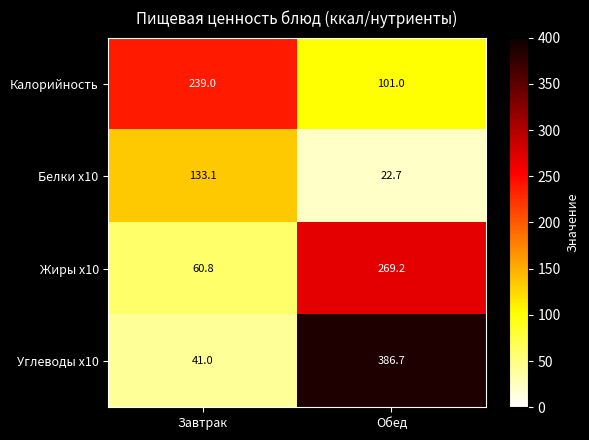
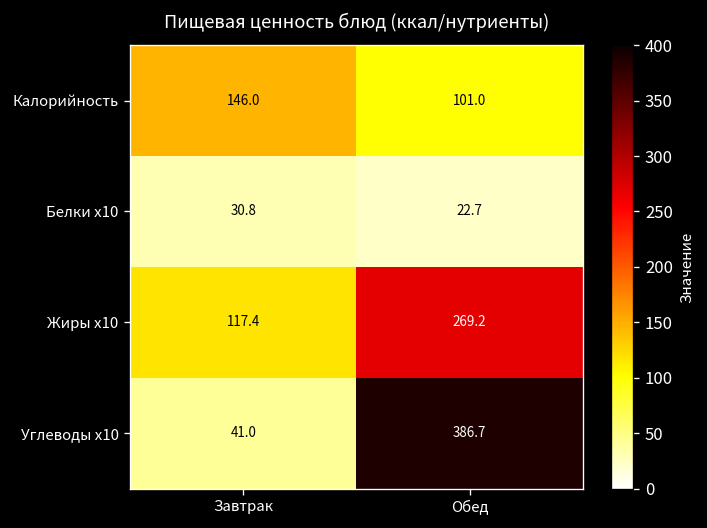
Калорийность, Завтрак: 239.0 -> 146.0
Белки x10, Завтрак: 133.1 -> 30.8
Жиры x10, Завтрак: 60.8 -> 117.4
